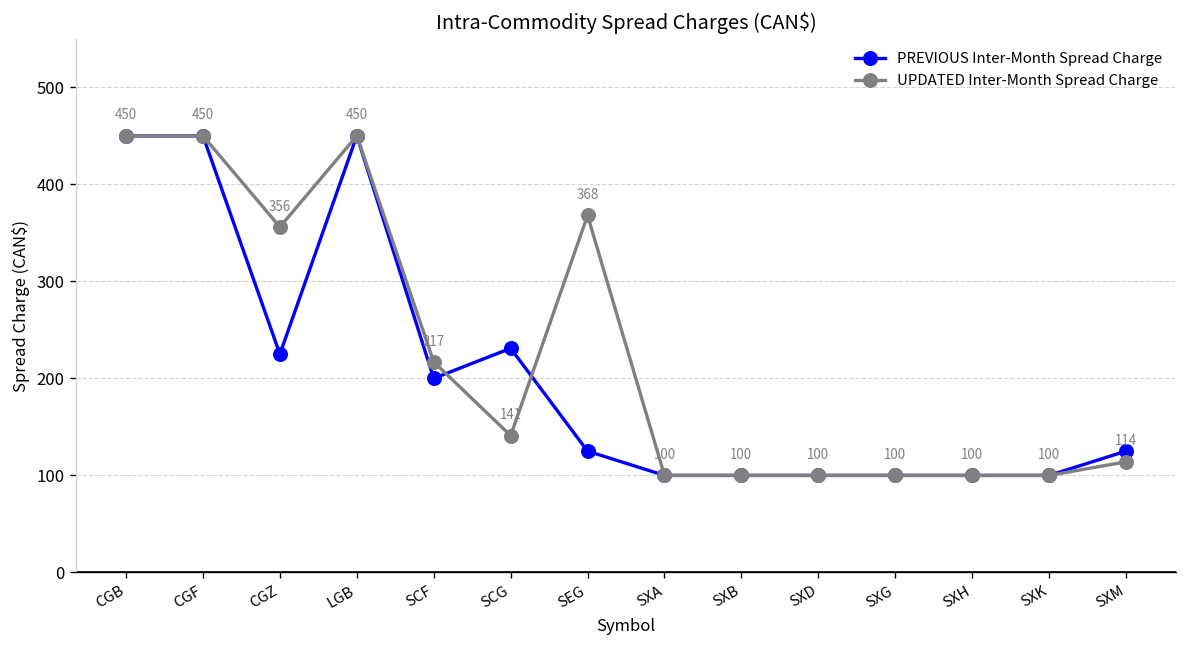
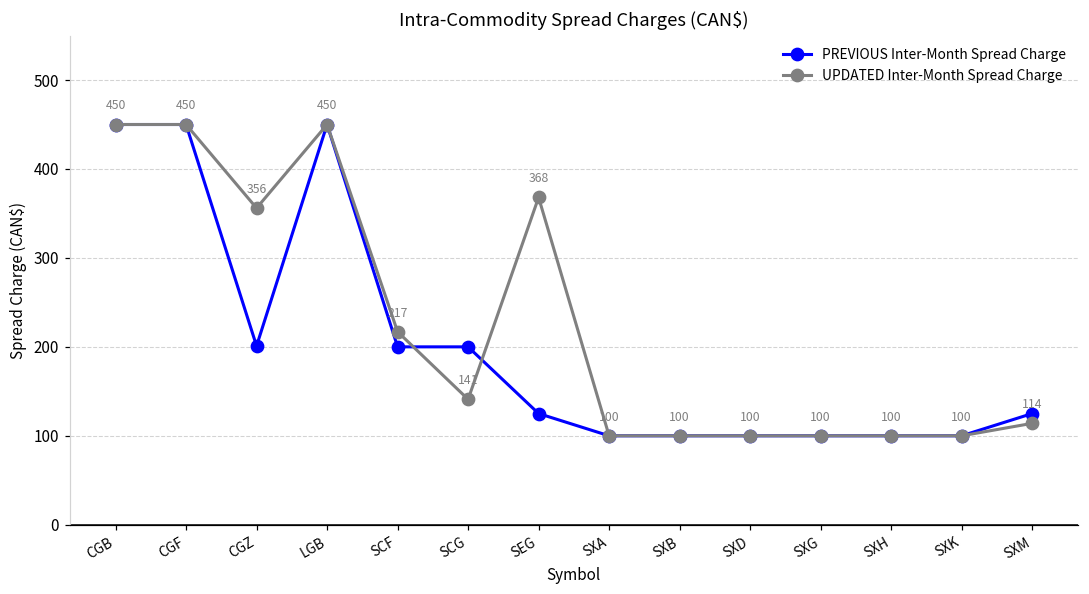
PREVIOUS Inter-Month Spread Charge, CGZ: 230 -> 200
PREVIOUS Inter-Month Spread Charge, SCG: 230 -> 200
